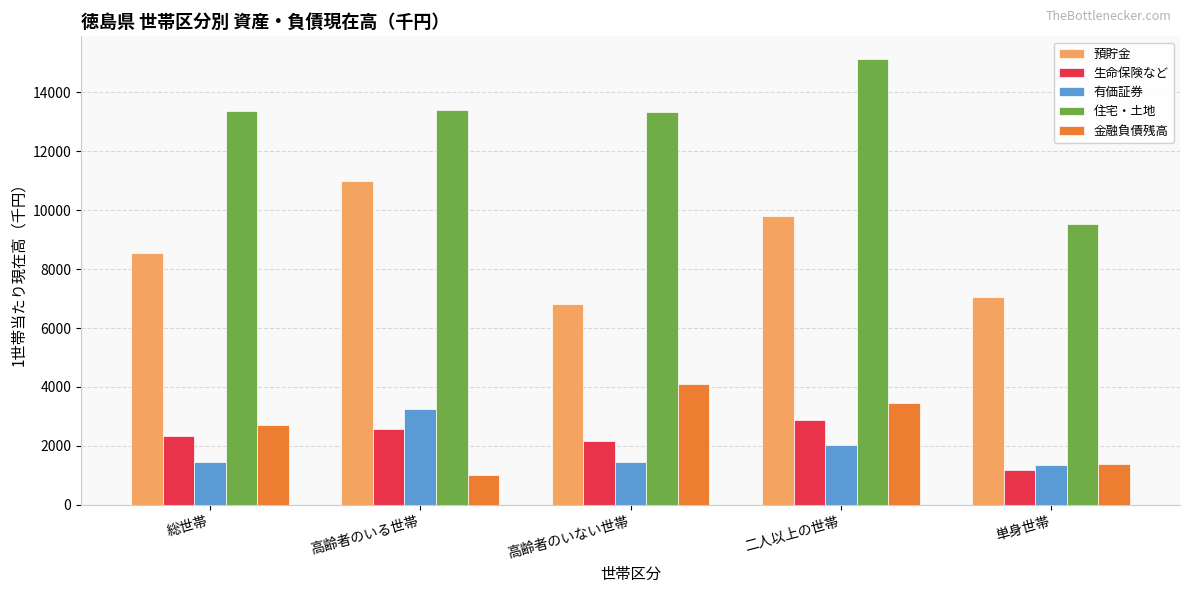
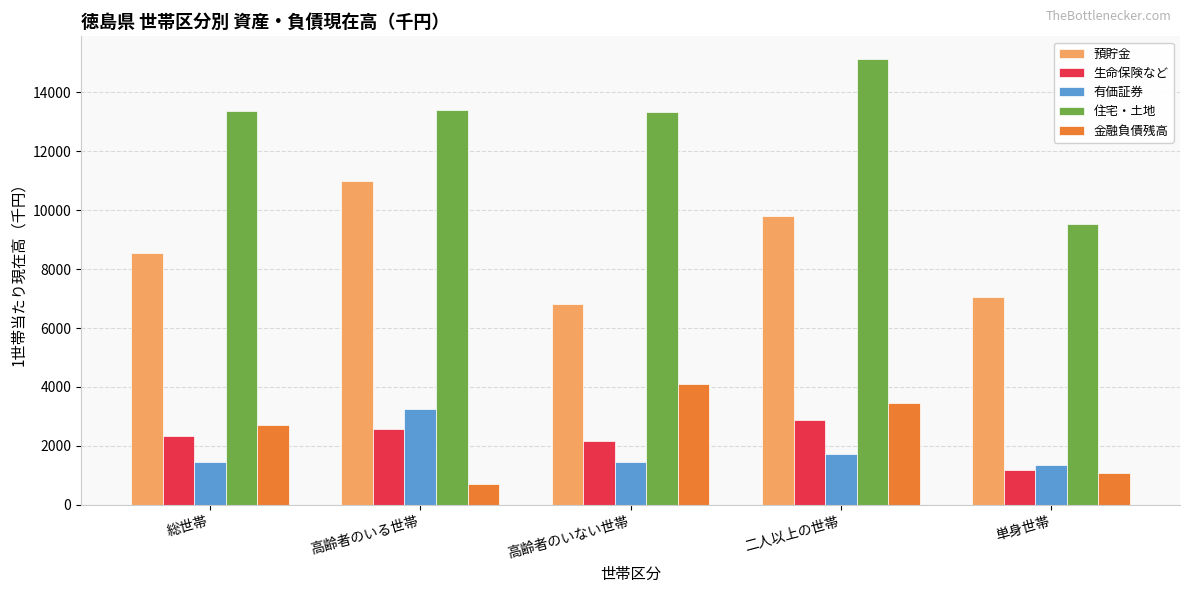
金融負債残高, 高齢者のいる世帯: 1000 -> 700
有価証券, 二人以上の世帯: 2000 -> 1700
金融負債残高, 単身世帯: 1400 -> 1100
